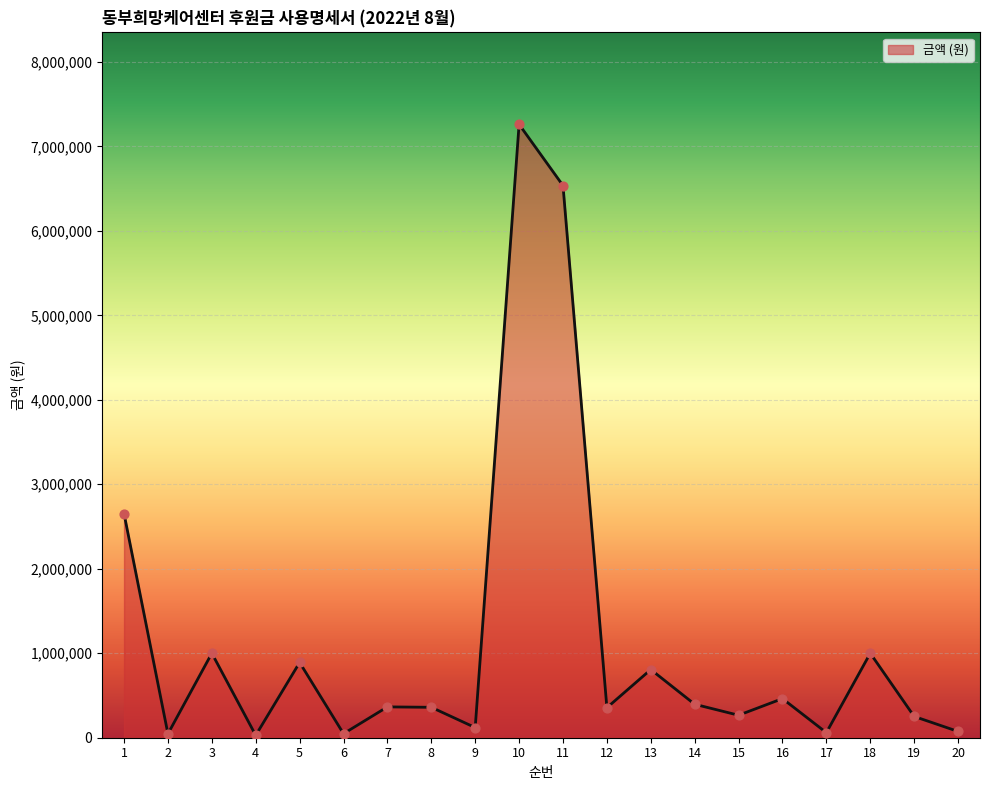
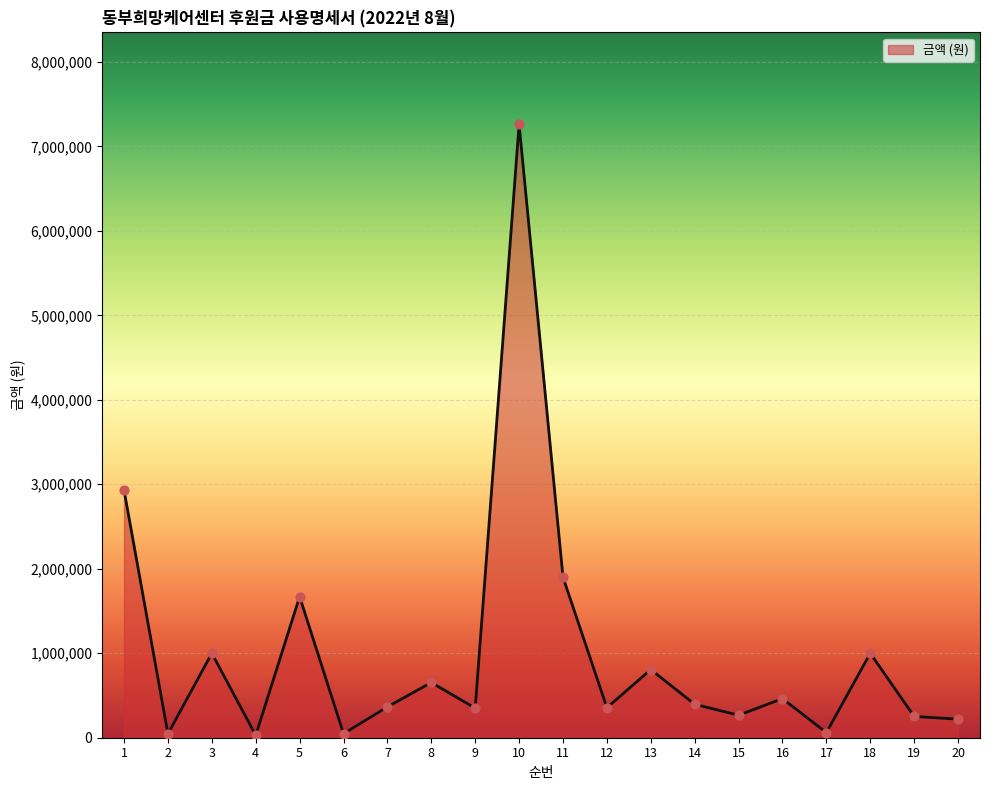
1: 2,700,000 -> 2,900,000
5: 900,000 -> 1,700,000
8: 400,000 -> 700,000
9: 100,000 -> 300,000
11: 6,500,000 -> 1,900,000
20: 100,000 -> 200,000
